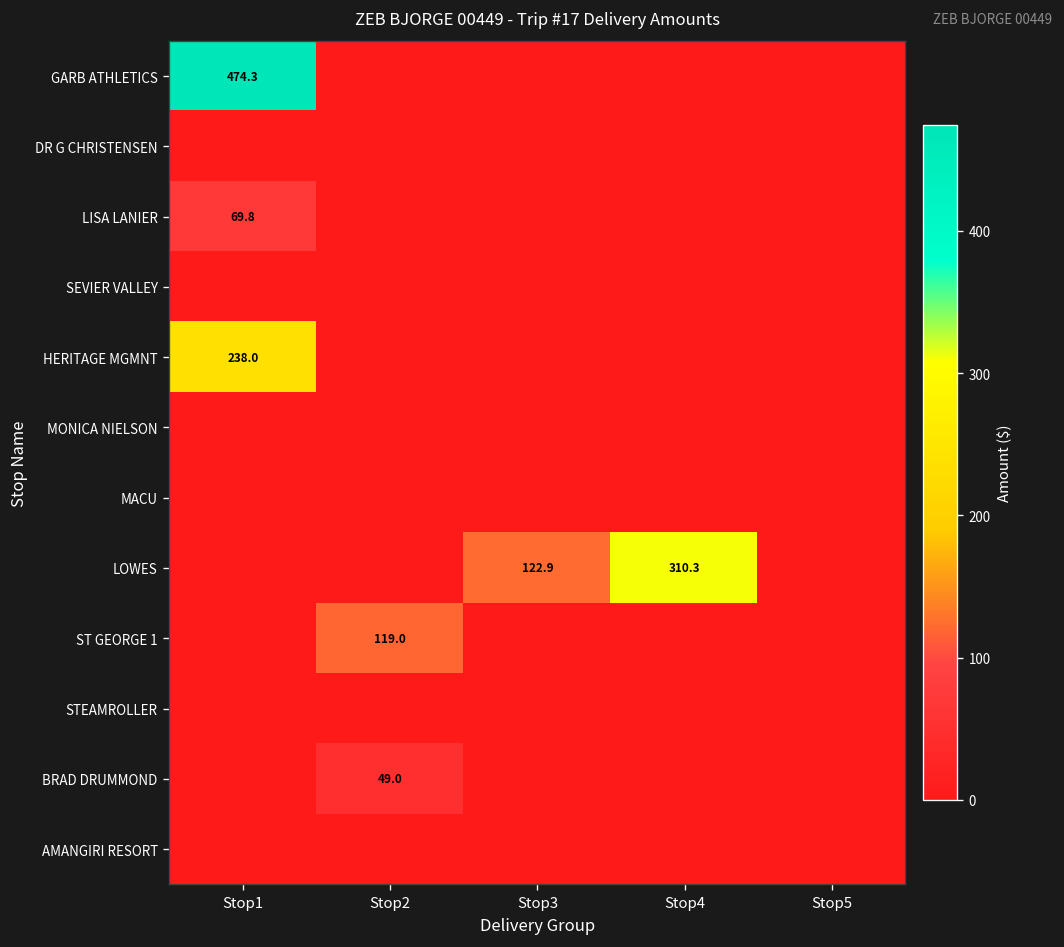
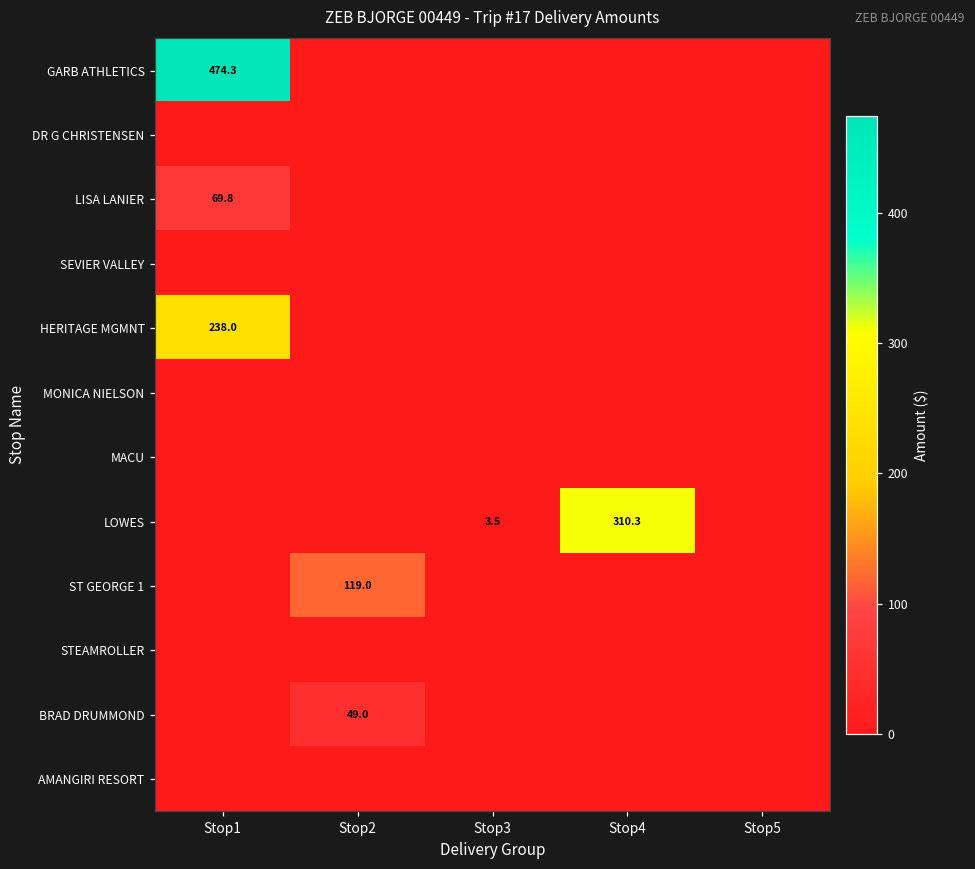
LOWES, Stop3: 122.9 -> 3.5
